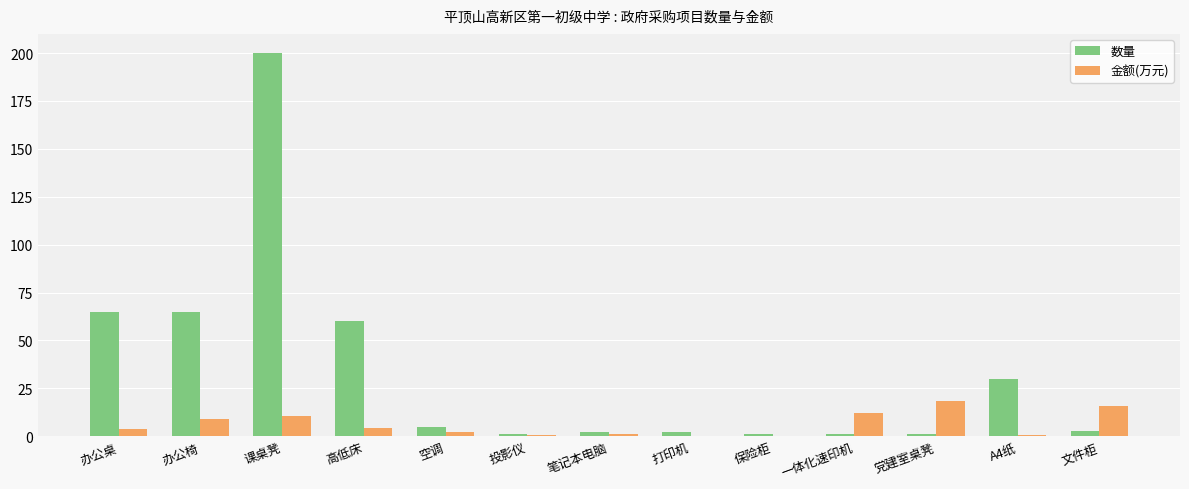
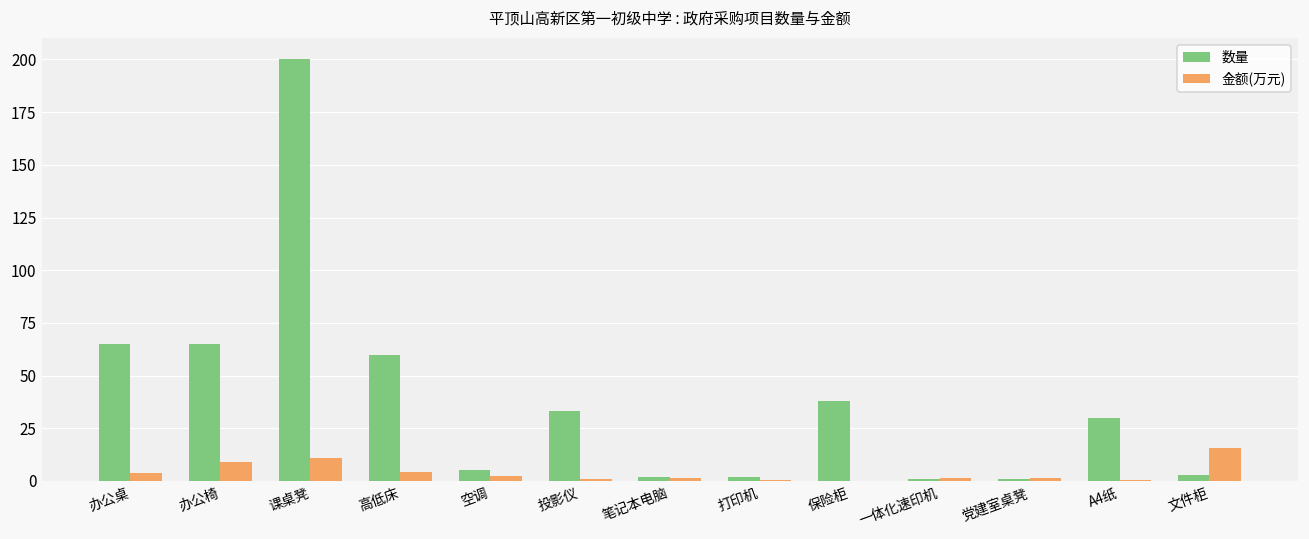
数量, 投影仪: 1 -> 33
数量, 保险柜: 1 -> 38
金额(万元), 一体化速印机: 12 -> 2
金额(万元), 党建室桌凳: 18 -> 2
